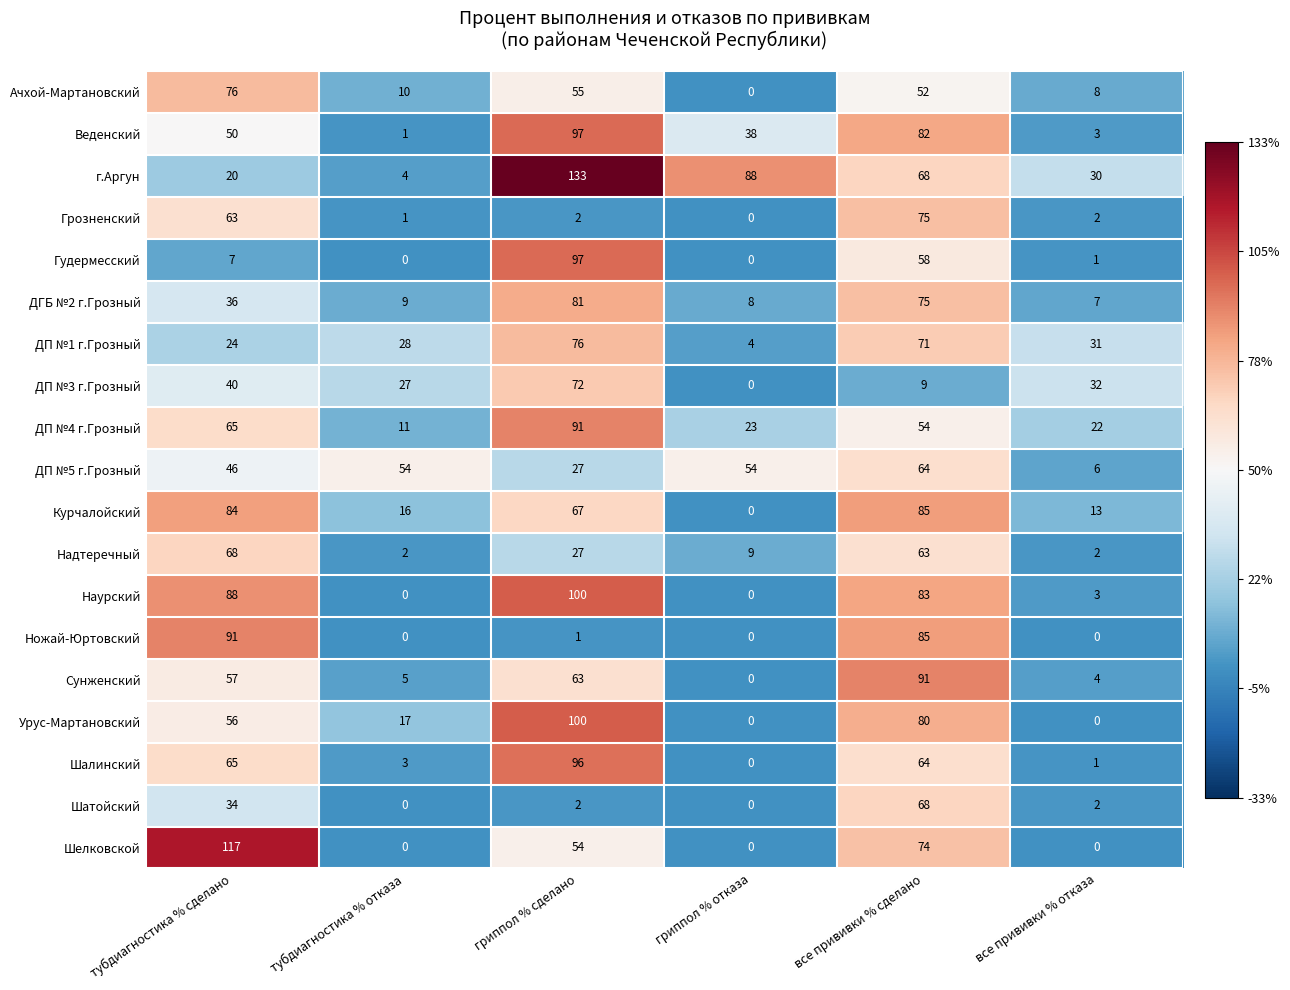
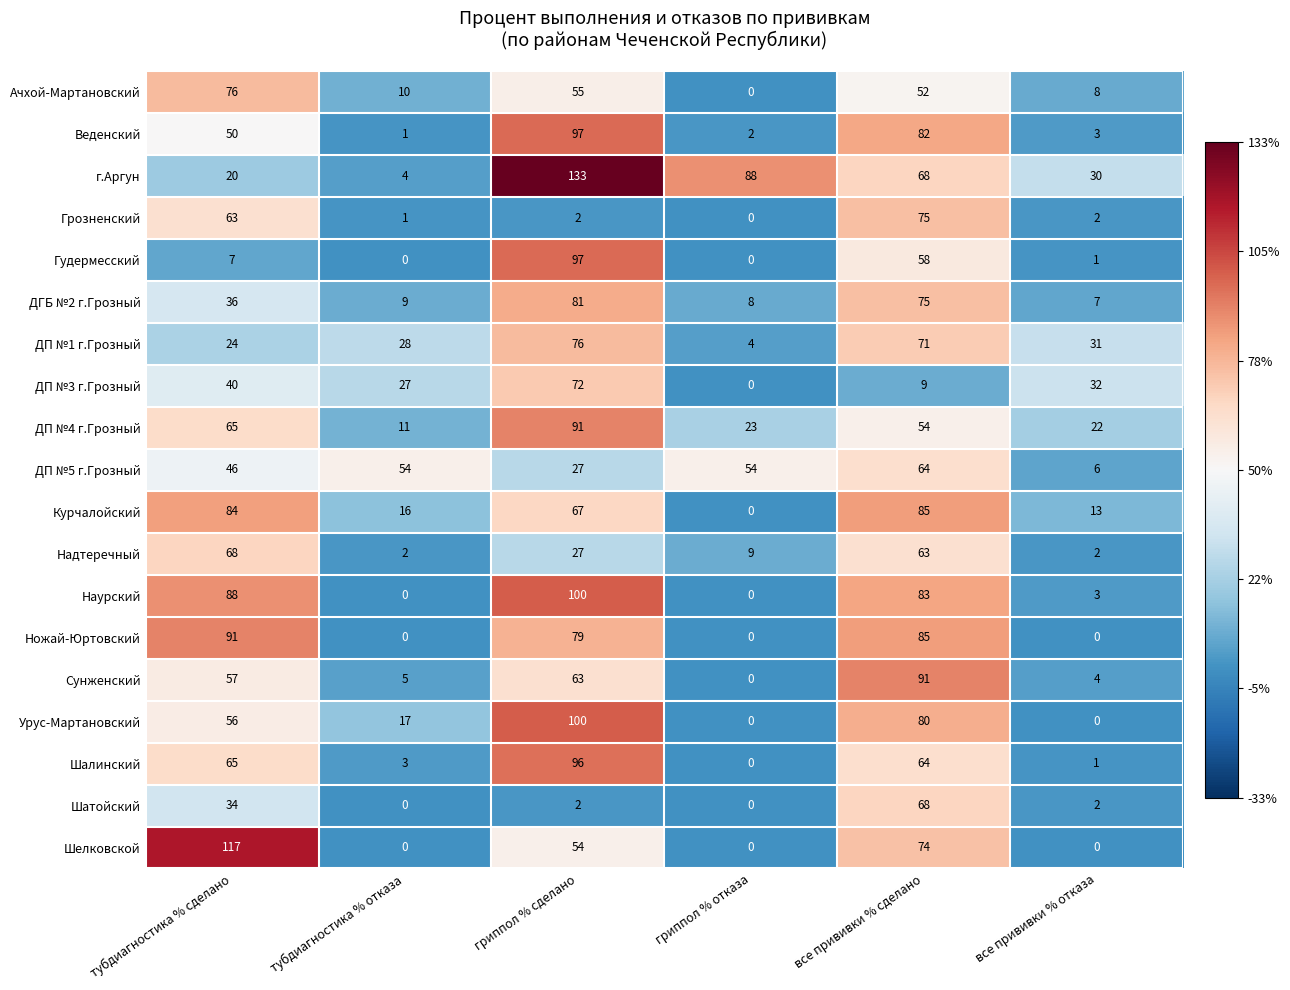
Веденский, гриппол % отказа: 38 -> 2
Ножай-Юртовский, гриппол % сделано: 1 -> 79
